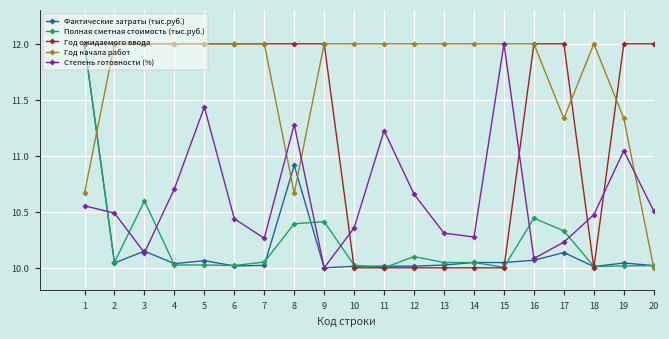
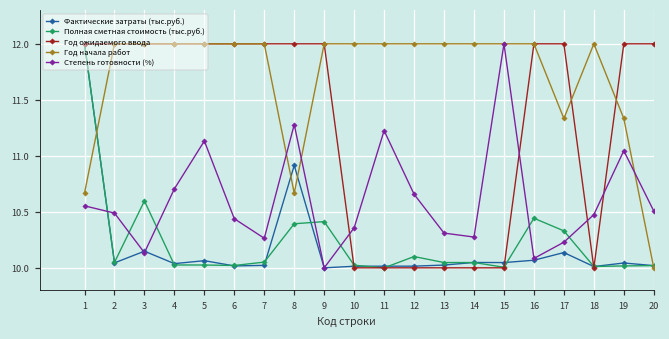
Степень готовности (%), 5: 11.44 -> 11.13
